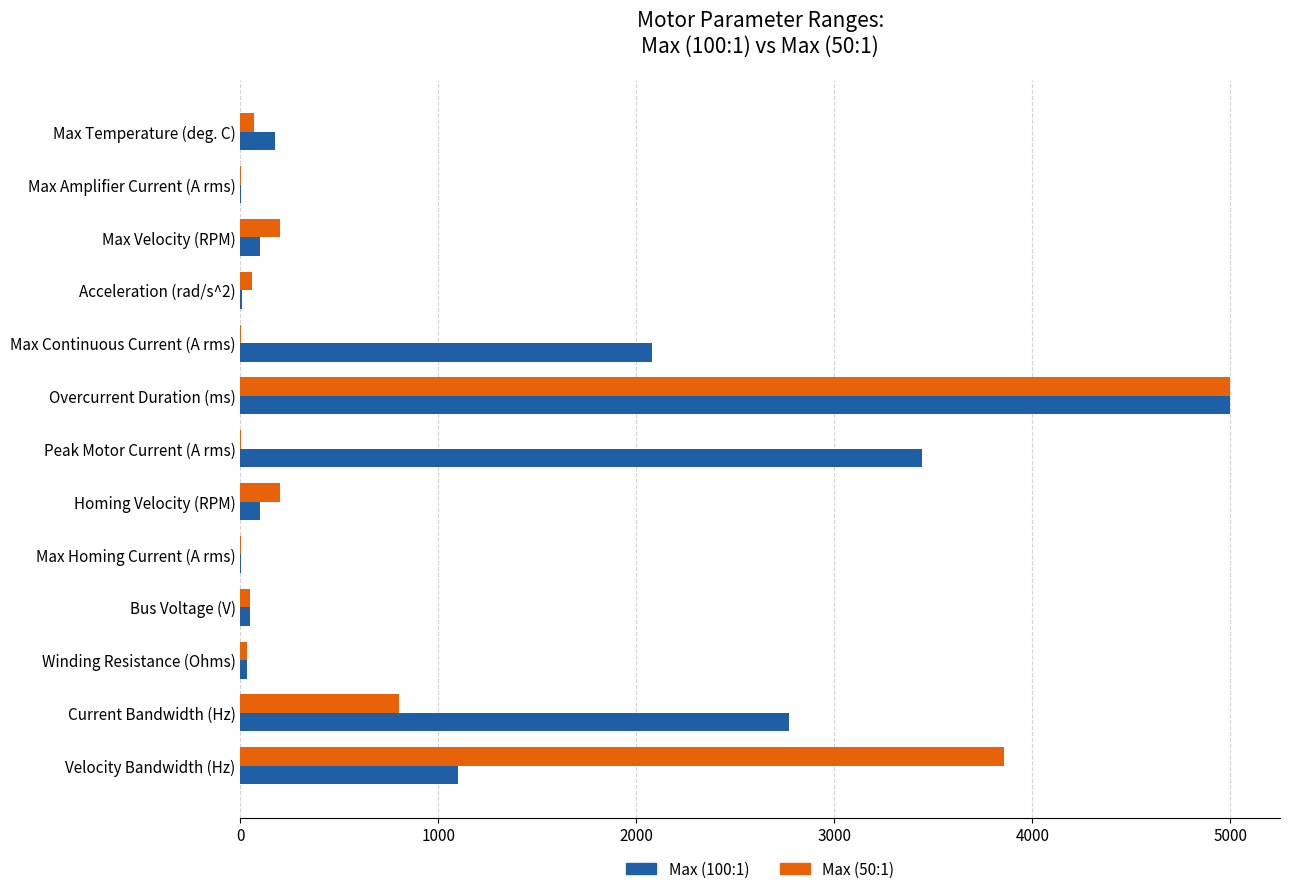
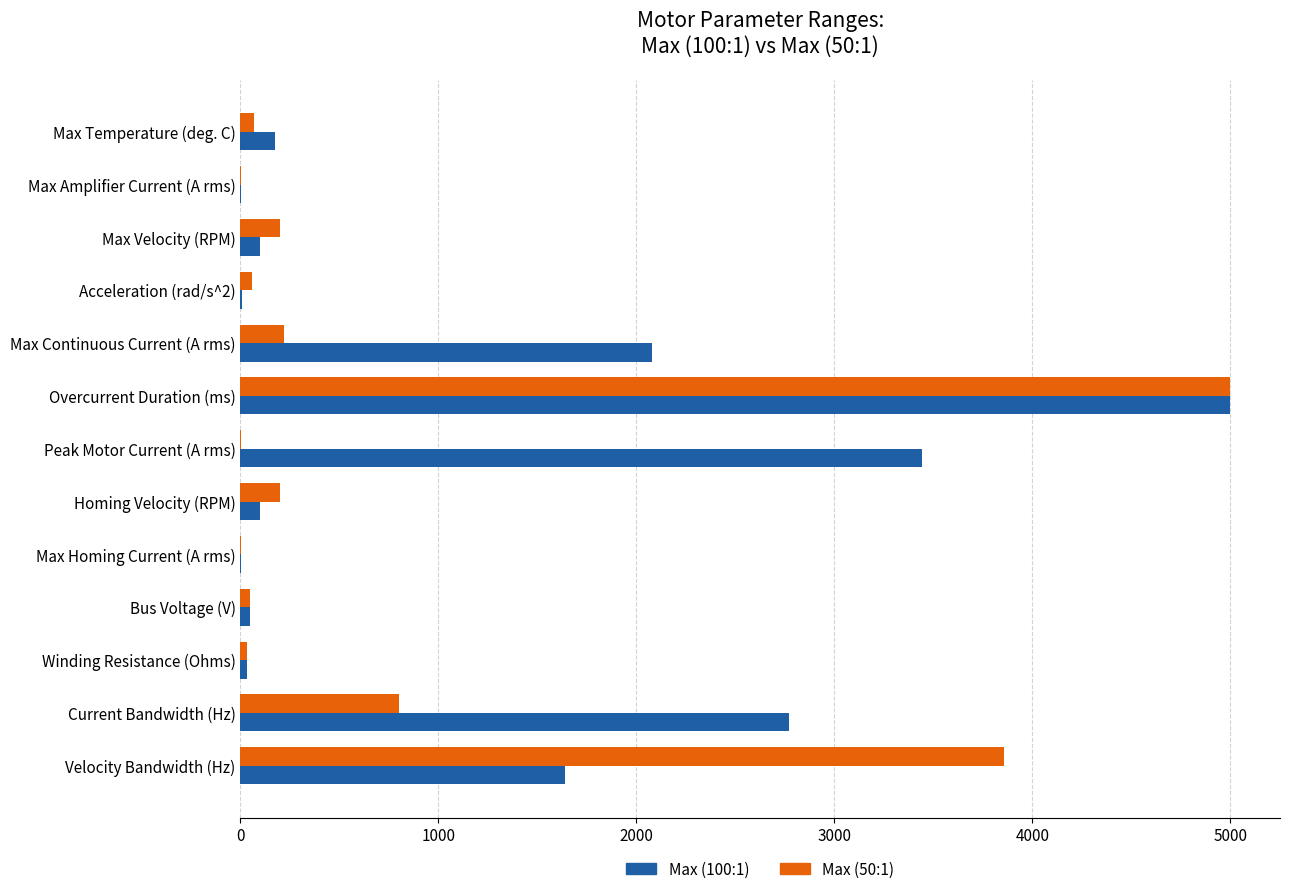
Max (50:1), Max Continuous Current (A rms): 0 -> 220
Max (100:1), Velocity Bandwidth (Hz): 1100 -> 1640
